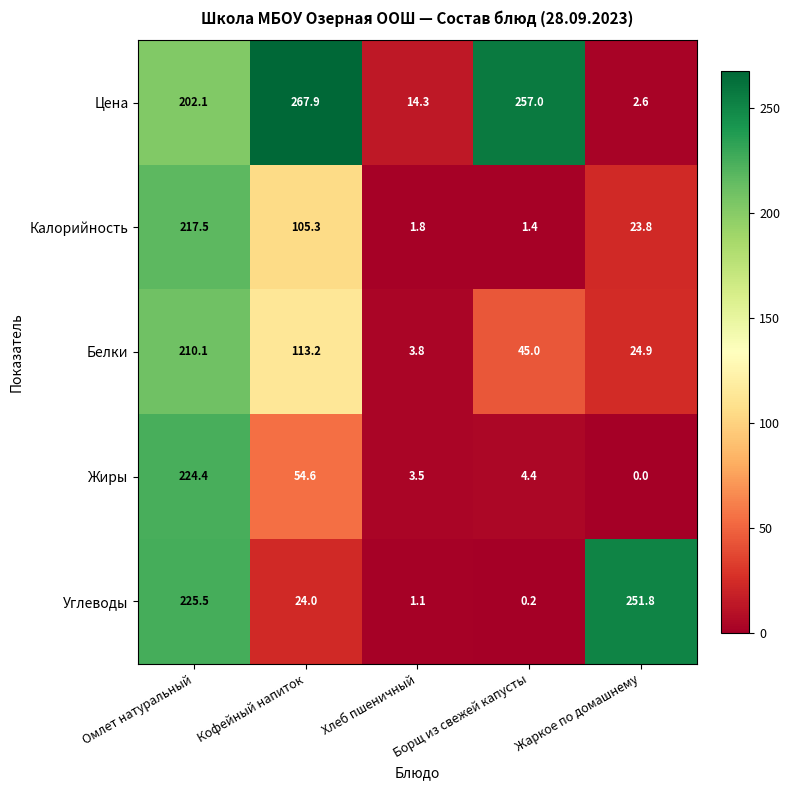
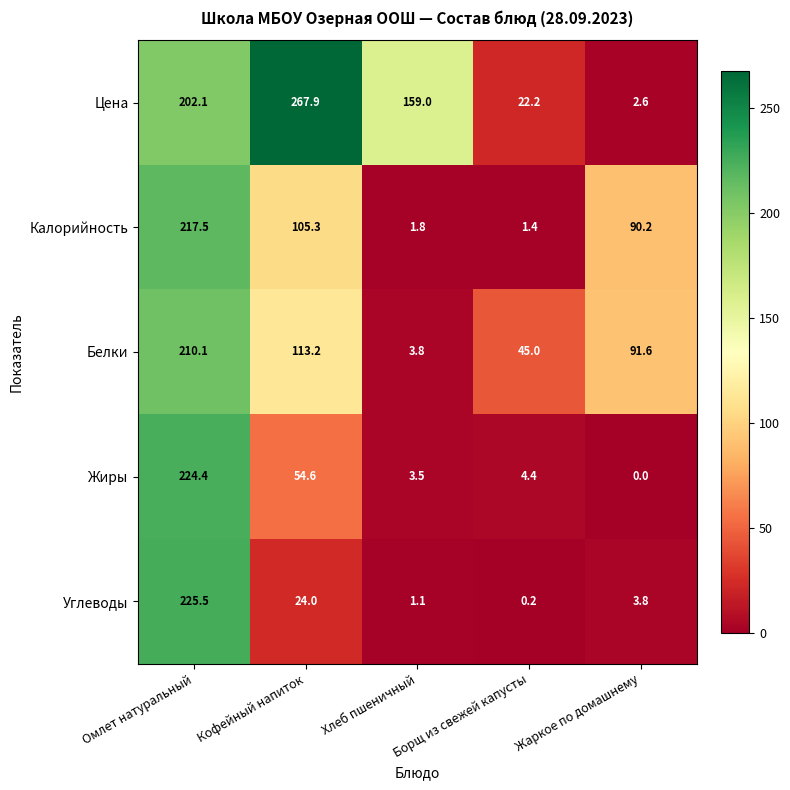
Цена, Хлеб пшеничный: 14.3 -> 159.0
Цена, Борщ из свежей капусты: 257.0 -> 22.2
Калорийность, Жаркое по домашнему: 23.8 -> 90.2
Белки, Жаркое по домашнему: 24.9 -> 91.6
Углеводы, Жаркое по домашнему: 251.8 -> 3.8
